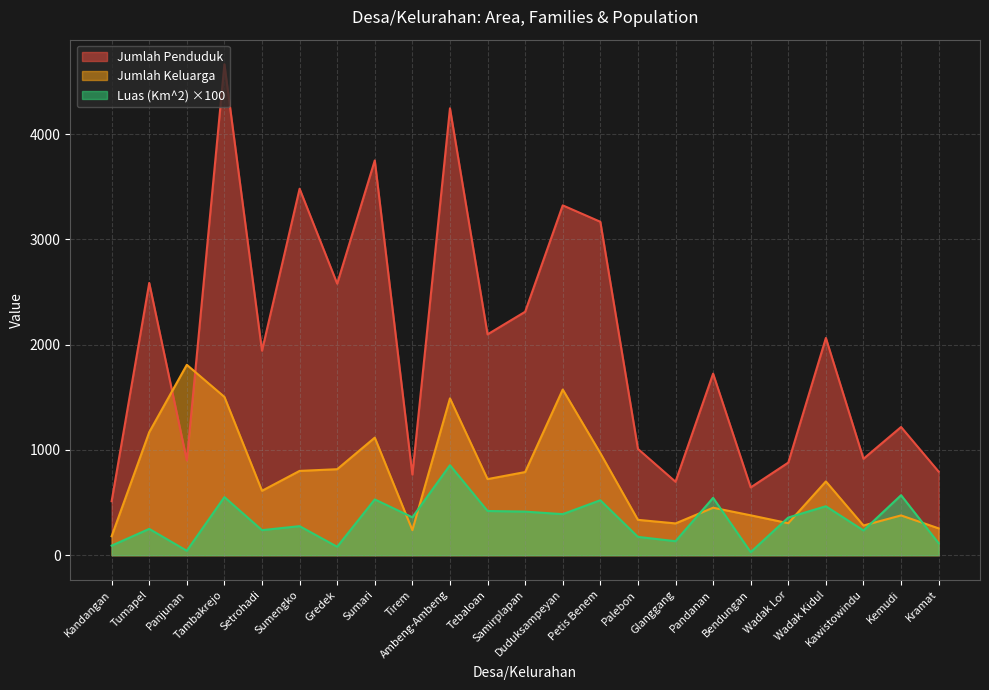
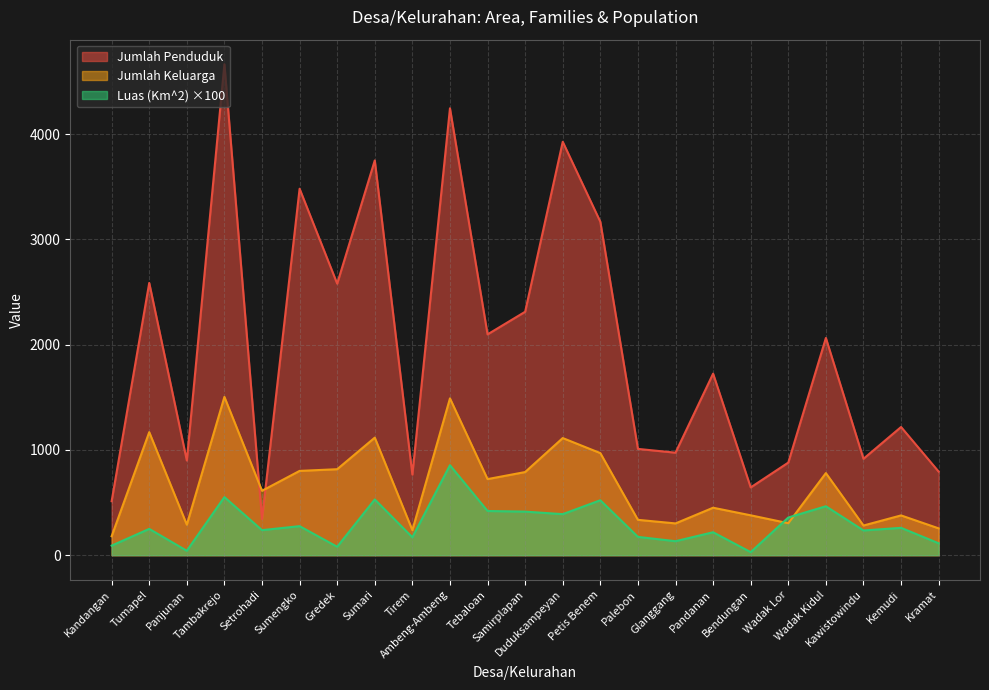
Jumlah Keluarga, Panjunan: 1810 -> 290
Jumlah Penduduk, Setrohadi: 1940 -> 340
Luas (Km^2) ×100, Tirem: 360 -> 170
Jumlah Penduduk, Duduksampeyan: 3320 -> 3930
Jumlah Keluarga, Duduksampeyan: 1570 -> 1110
Jumlah Penduduk, Glanggang: 700 -> 970
Luas (Km^2) ×100, Pandanan: 550 -> 220
Jumlah Keluarga, Wadak Kidul: 700 -> 780
Luas (Km^2) ×100, Kemudi: 570 -> 260
